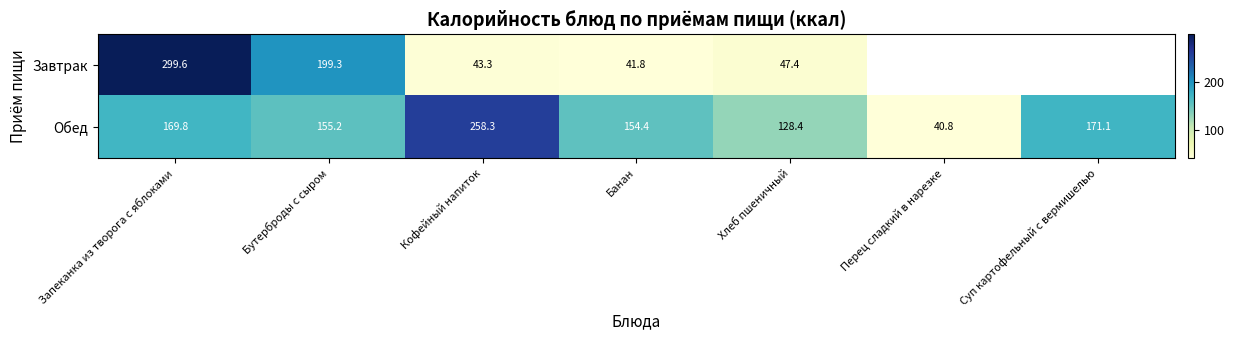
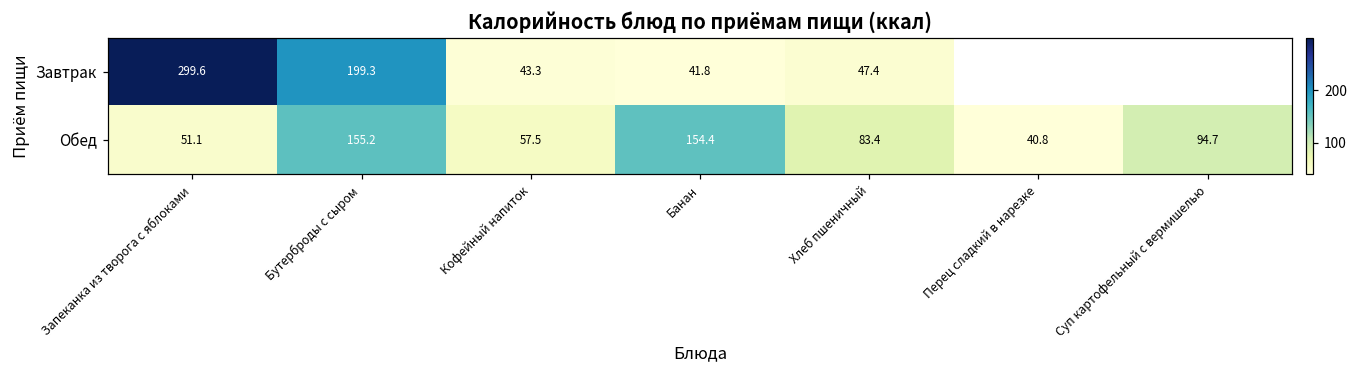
Обед, Запеканка из творога с яблоками: 169.8 -> 51.1
Обед, Кофейный напиток: 258.3 -> 57.5
Обед, Хлеб пшеничный: 128.4 -> 83.4
Обед, Суп картофельный с вермишелью: 171.1 -> 94.7
